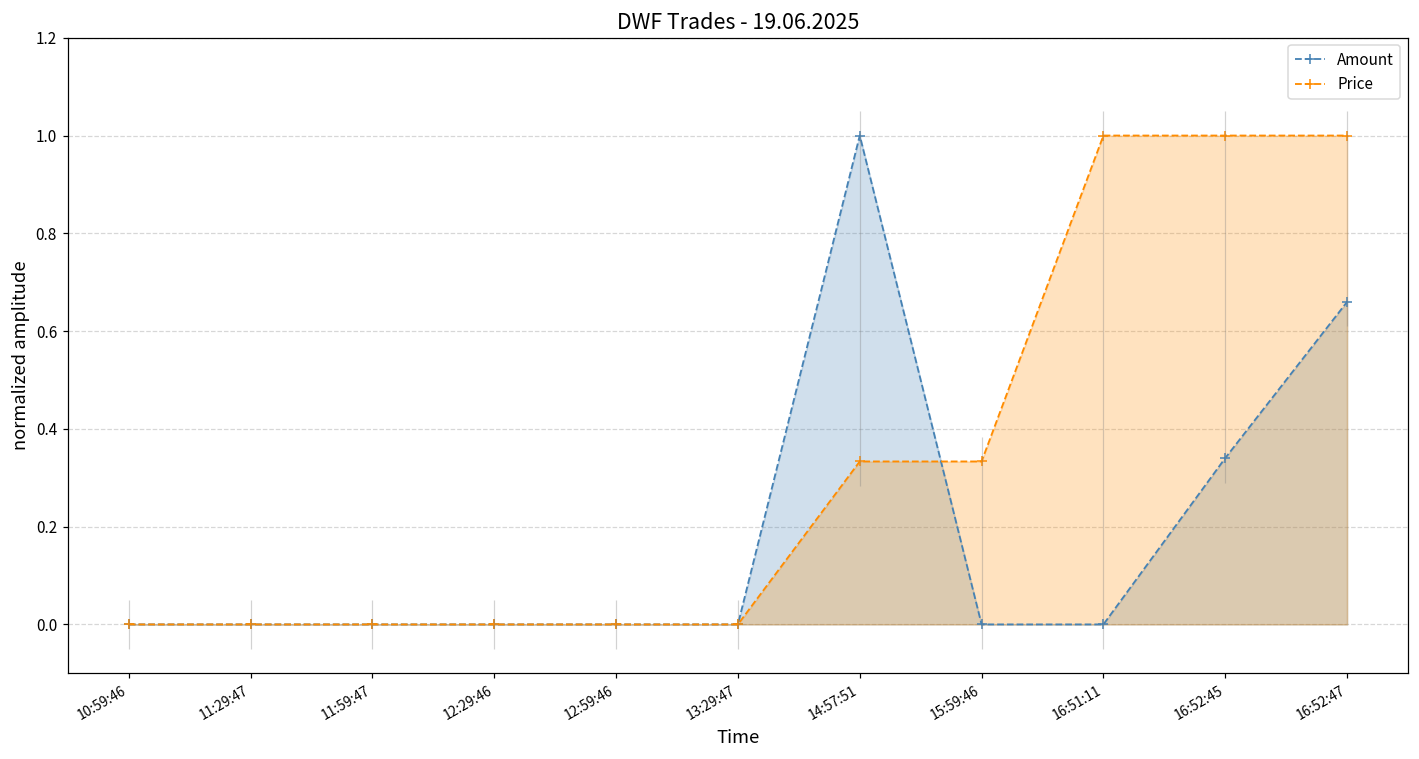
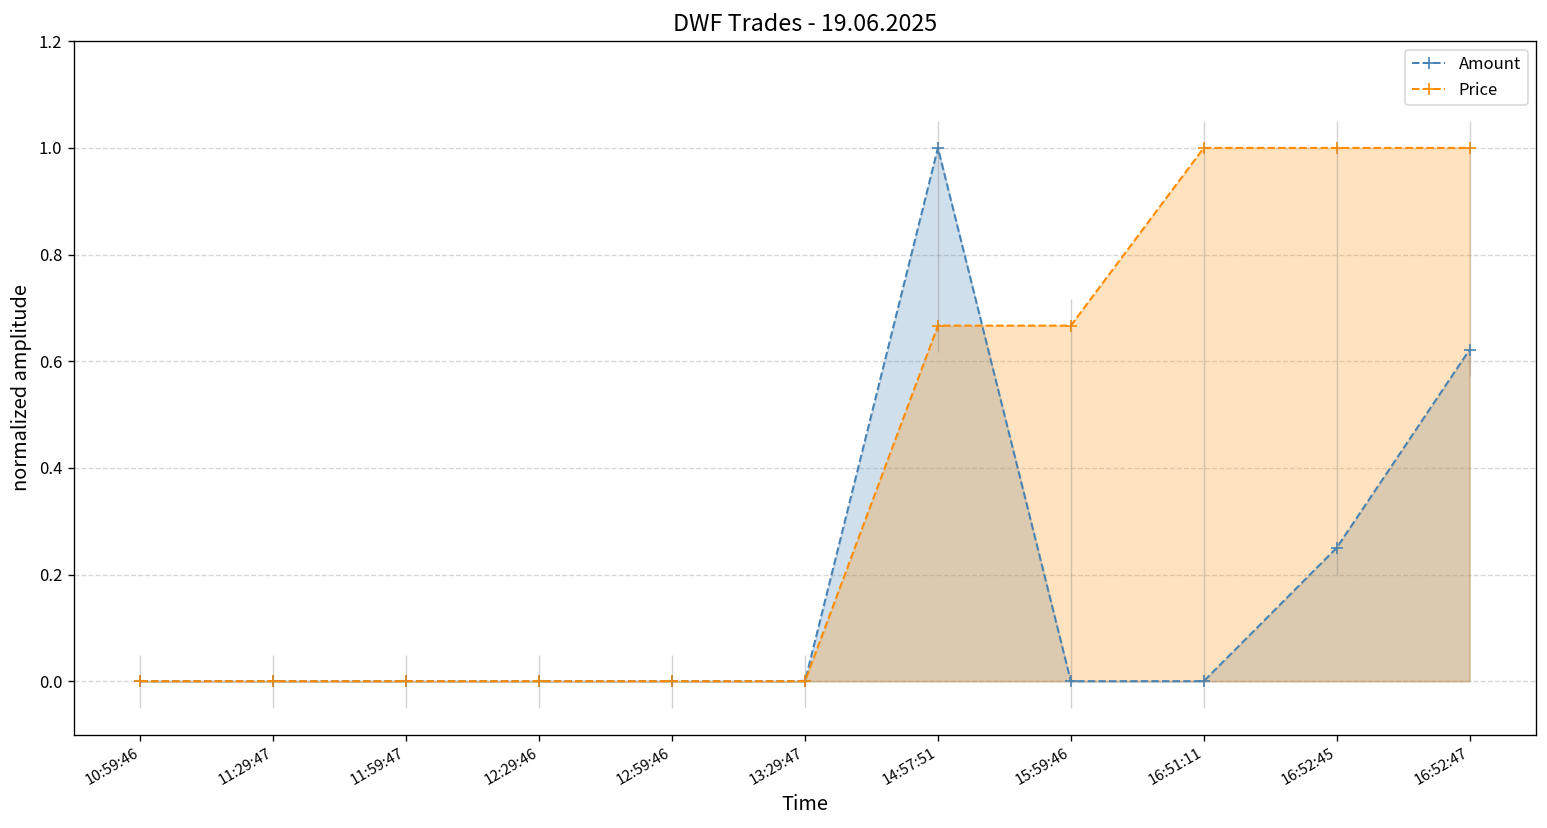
Price, 14:57:51: 0.33 -> 0.67
Price, 15:59:46: 0.33 -> 0.67
Amount, 16:52:45: 0.34 -> 0.25
Amount, 16:52:47: 0.66 -> 0.62
